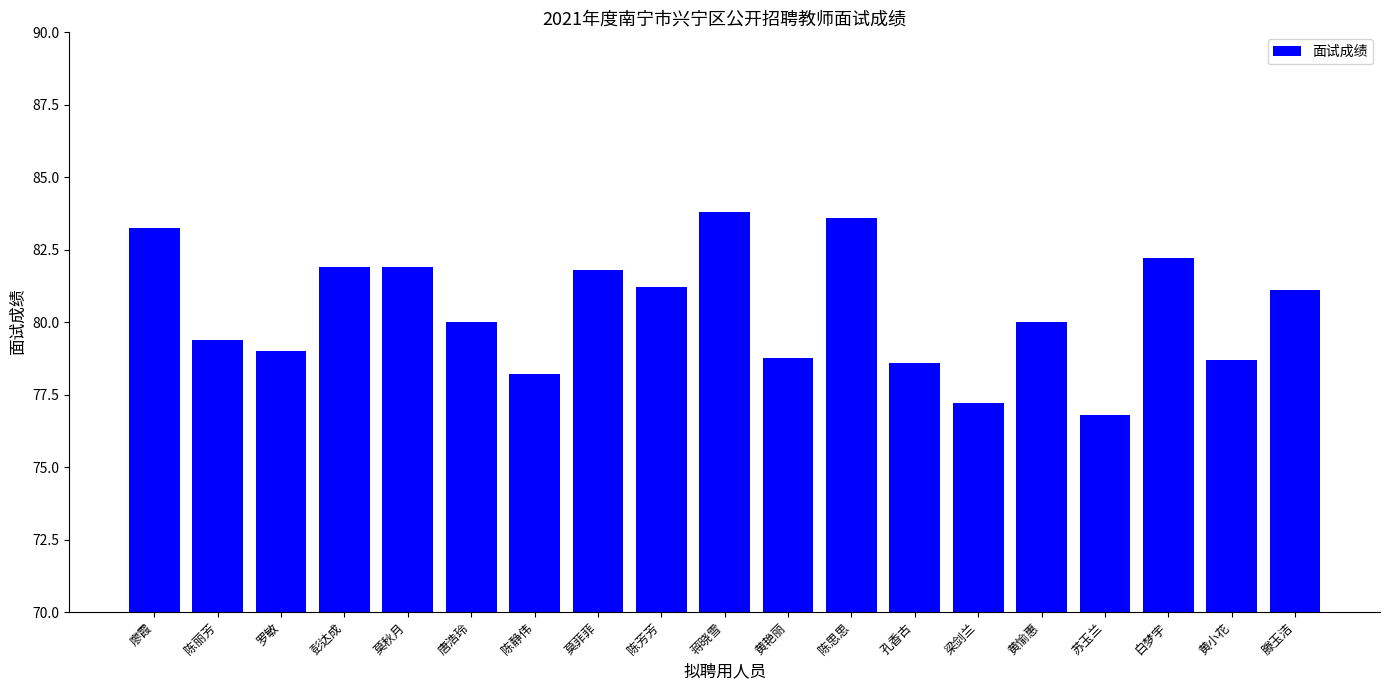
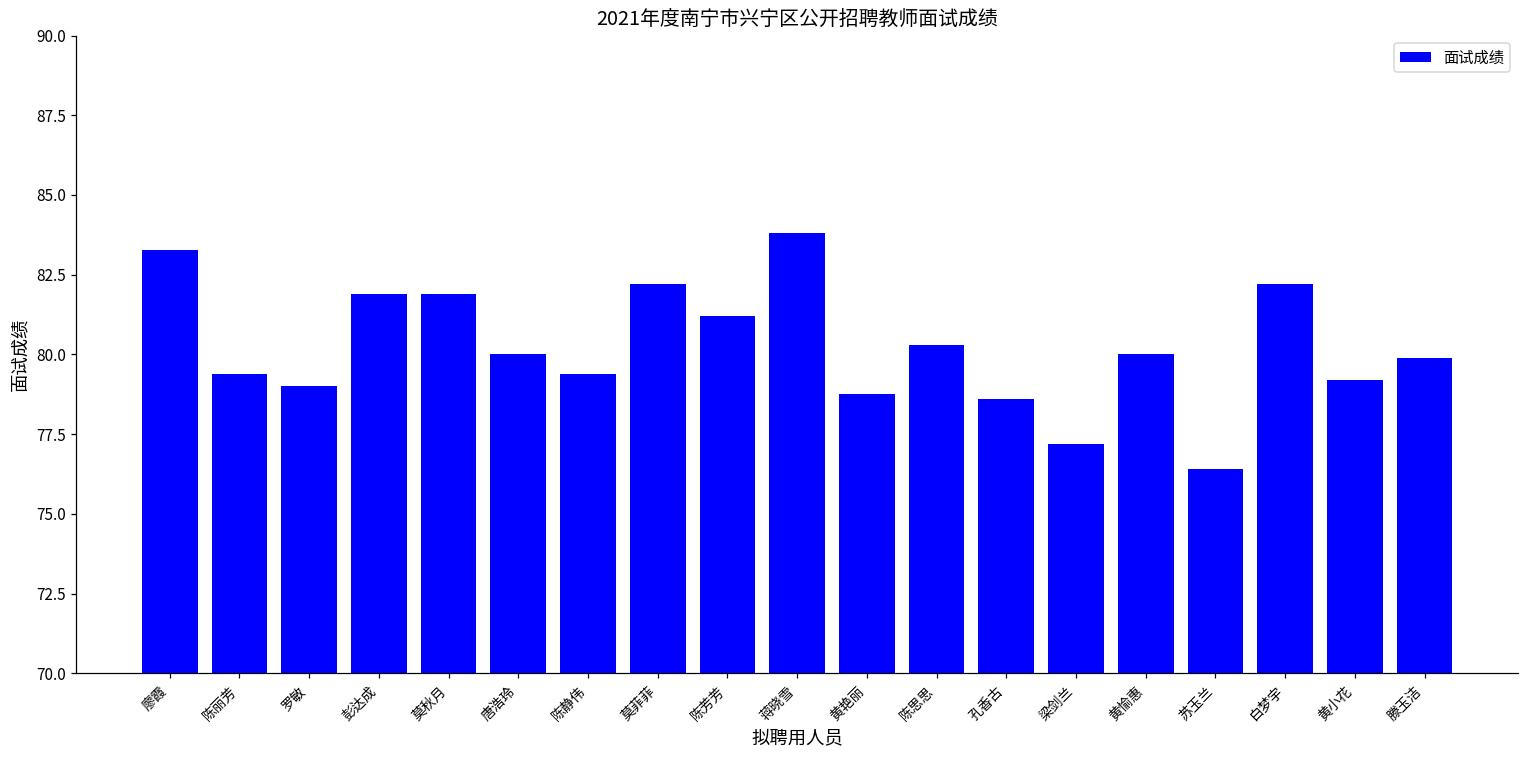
陈静伟: 78.2 -> 79.4
莫菲菲: 81.8 -> 82.2
陈思思: 83.6 -> 80.3
苏玉兰: 76.8 -> 76.4
黄小花: 78.7 -> 79.2
滕玉洁: 81.1 -> 79.9
